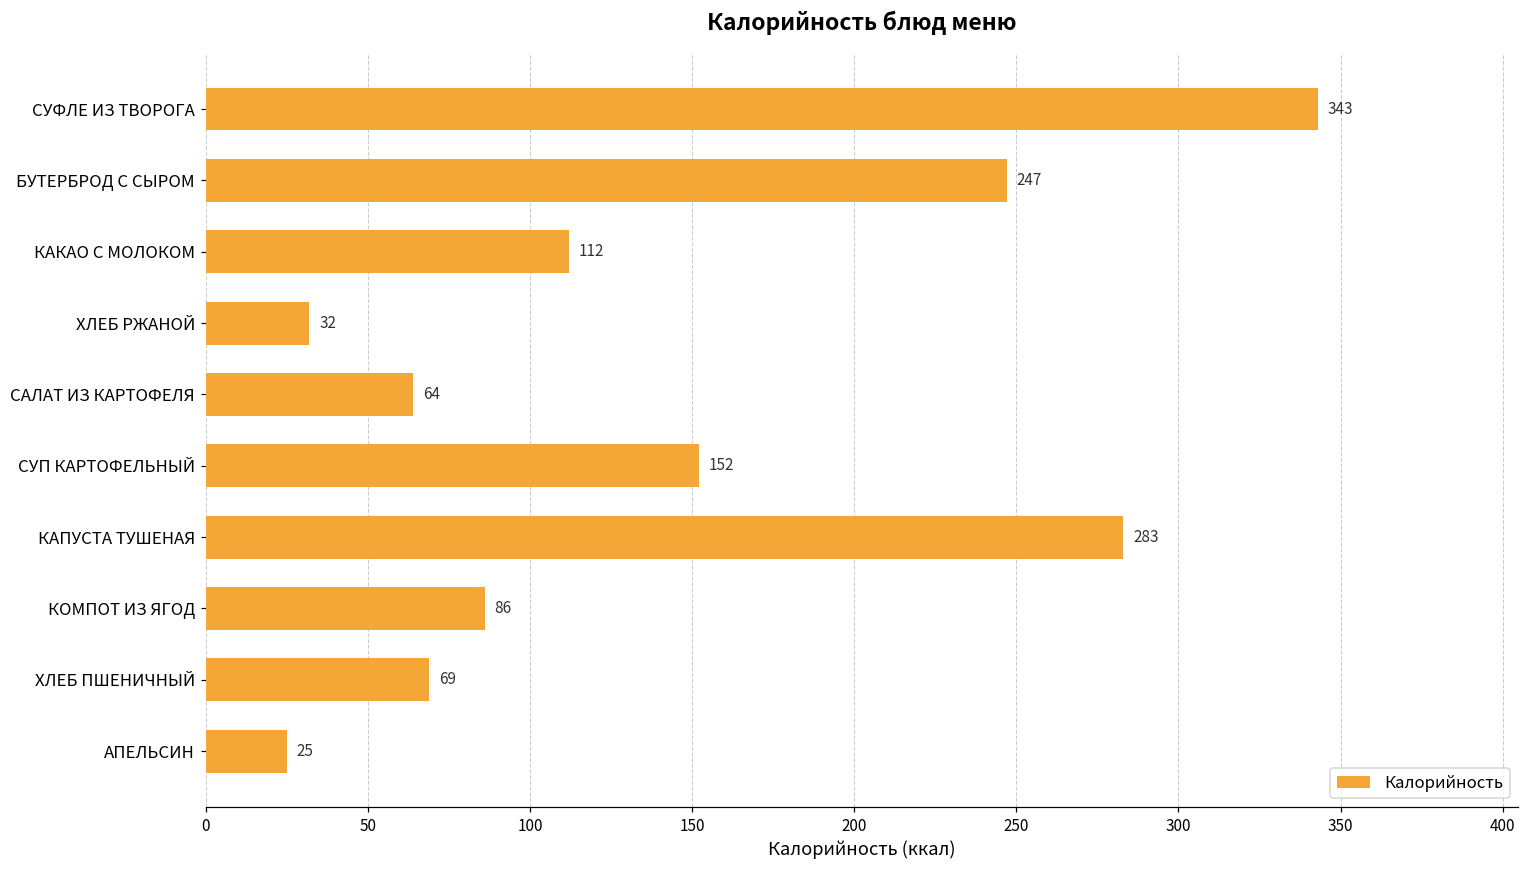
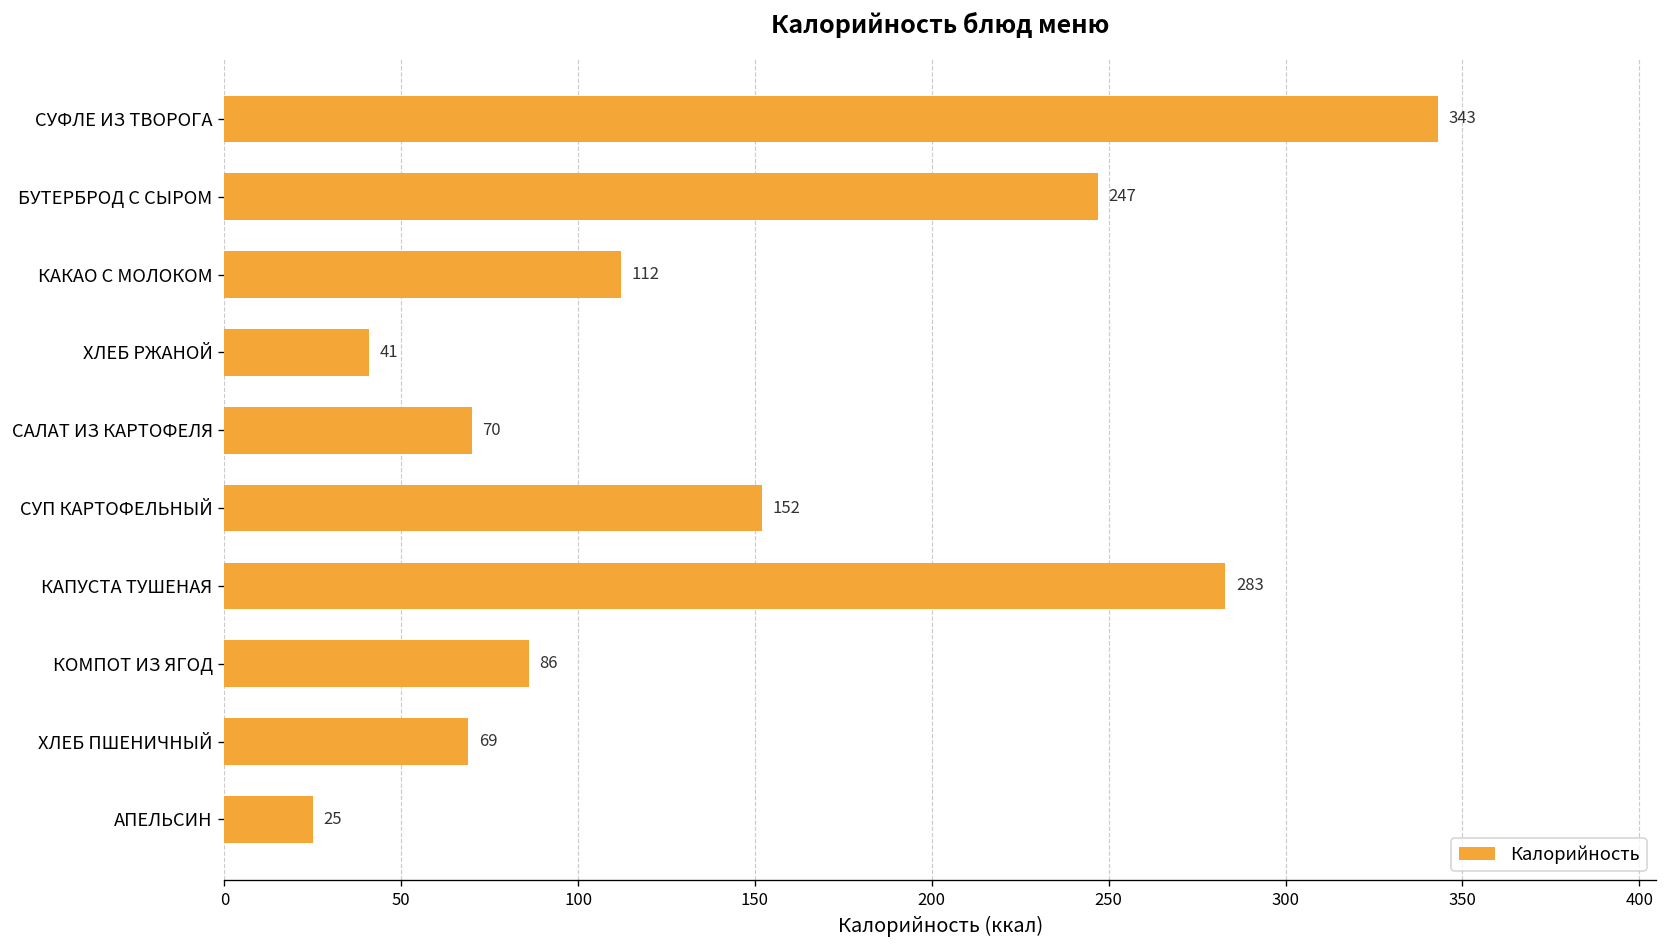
ХЛЕБ РЖАНОЙ: 32 -> 41
САЛАТ ИЗ КАРТОФЕЛЯ: 64 -> 70
